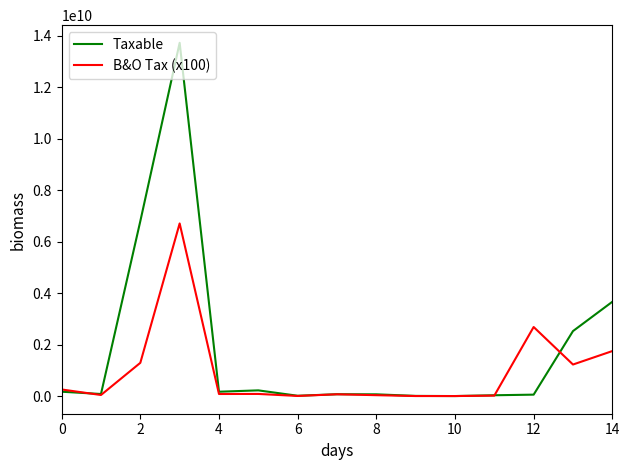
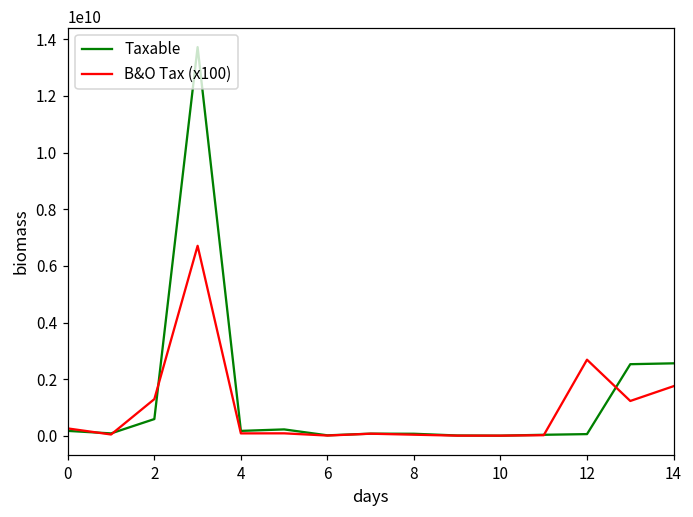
Taxable, 2: 6800000000 -> 600000000
Taxable, 14: 3700000000 -> 2600000000
